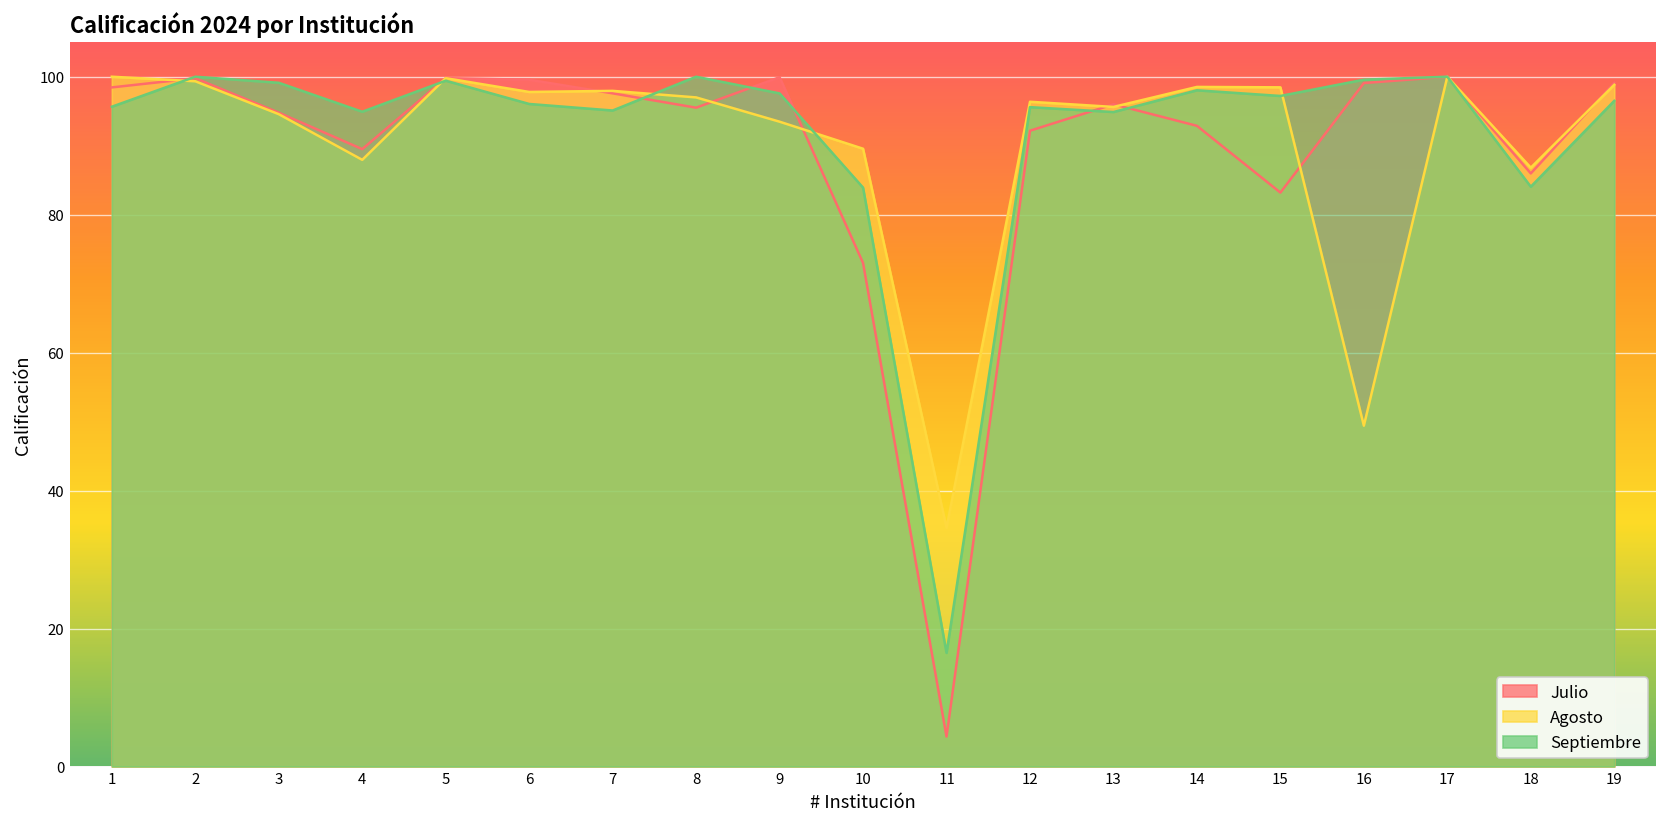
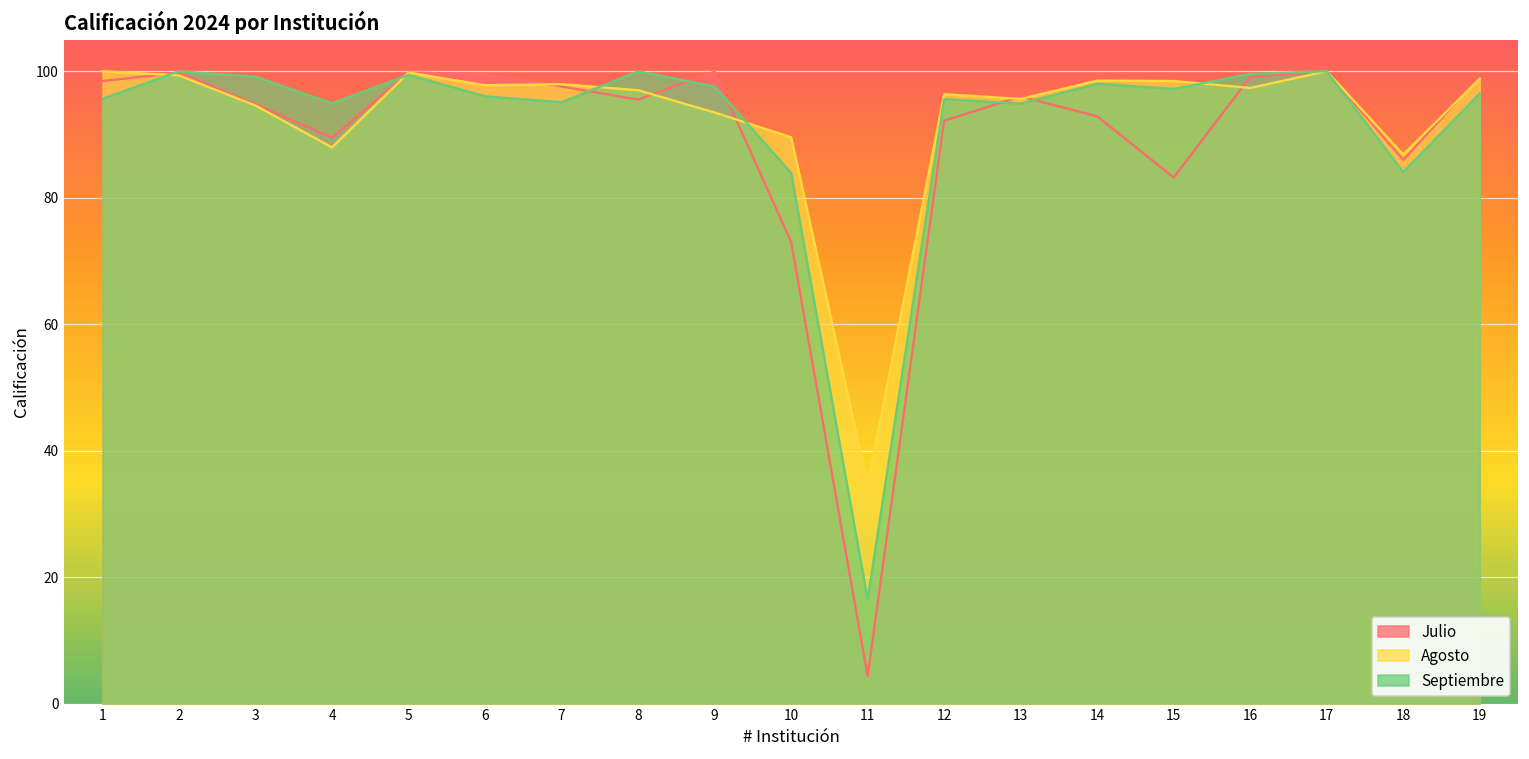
Agosto, 16: 49 -> 97
